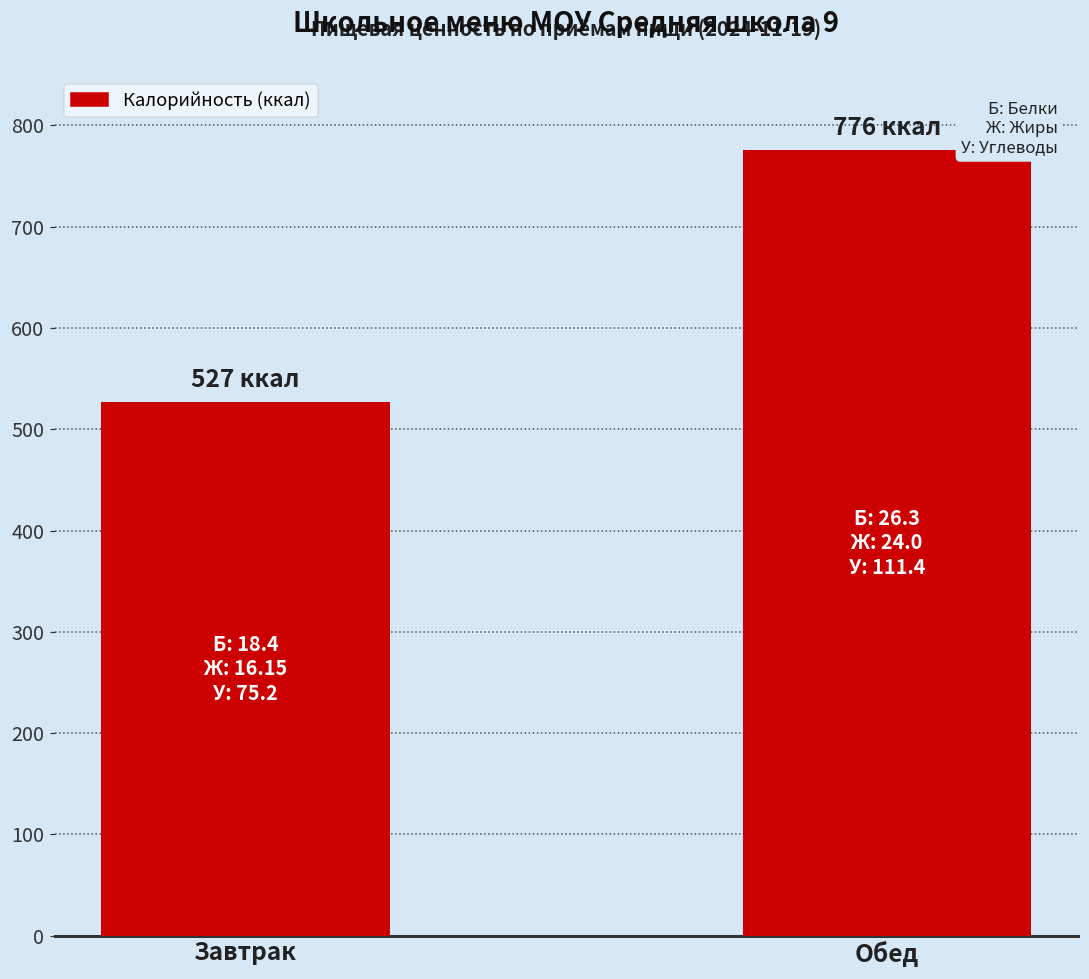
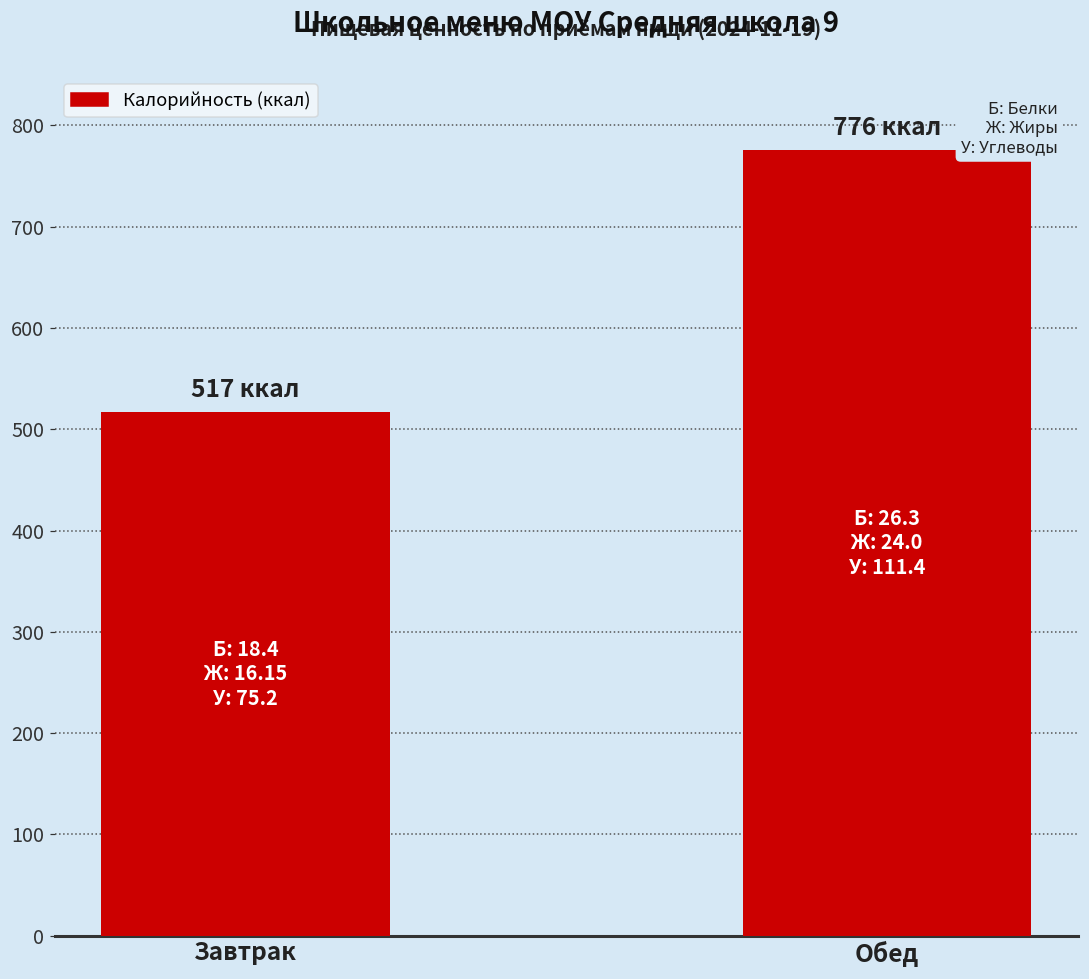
Завтрак: 527 -> 517
